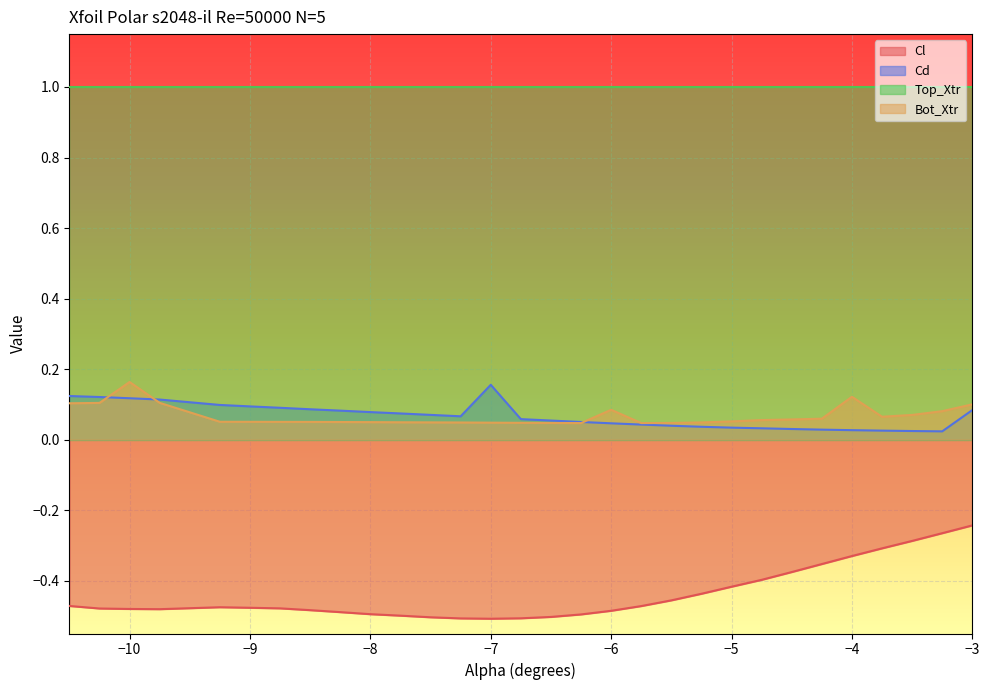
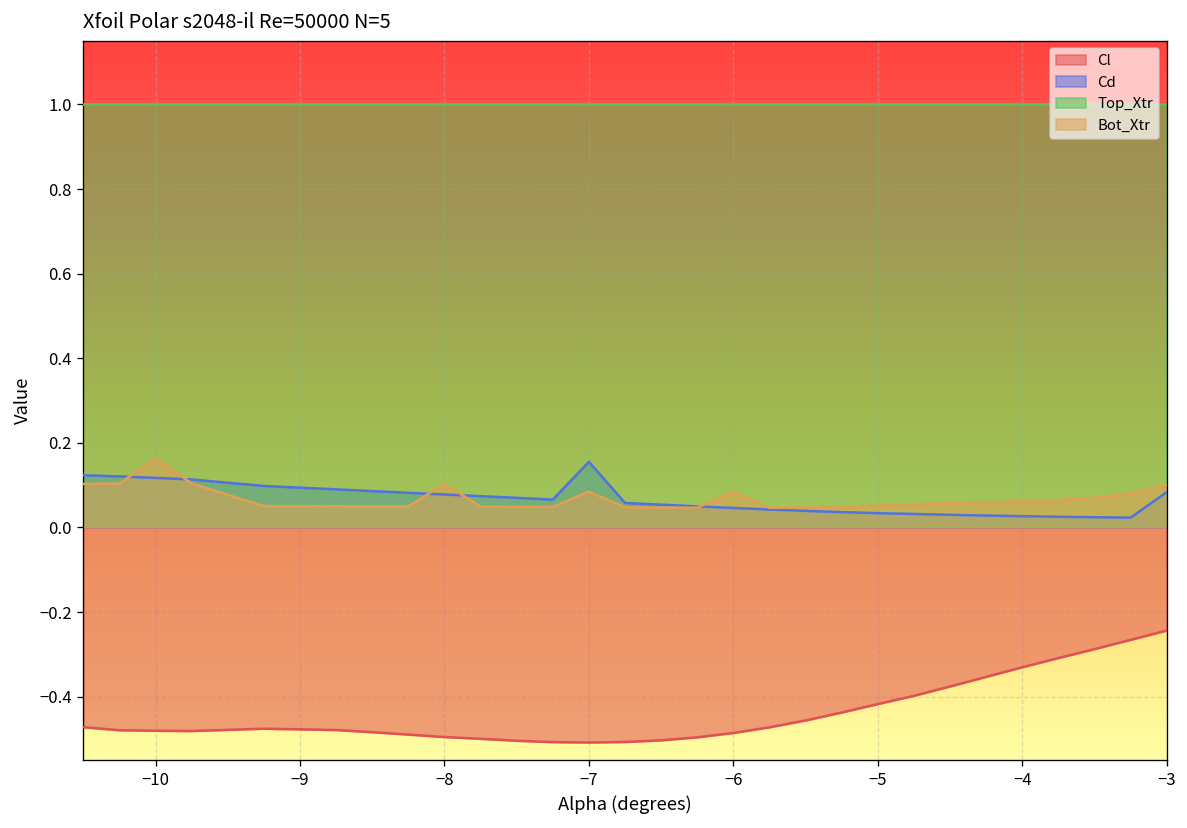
Bot_Xtr, −8: 0.05 -> 0.10
Bot_Xtr, −7: 0.05 -> 0.09
Bot_Xtr, −4: 0.12 -> 0.06
